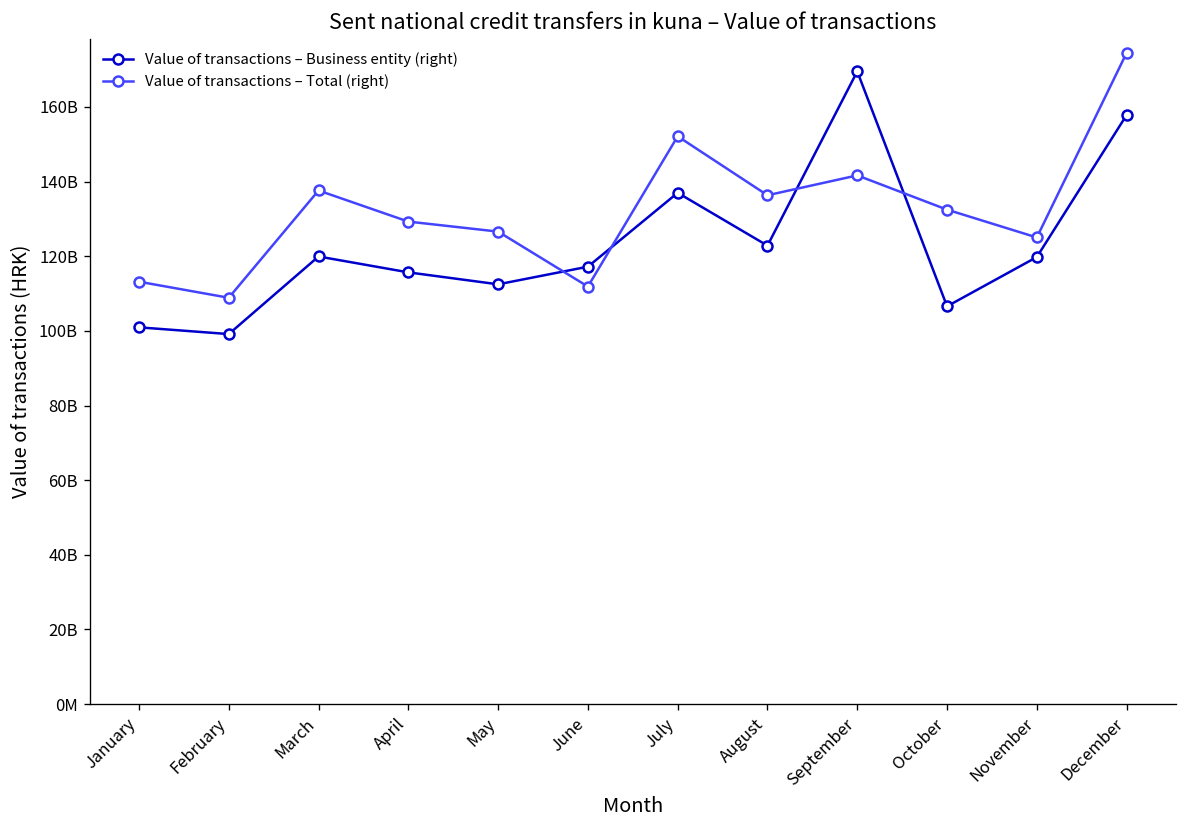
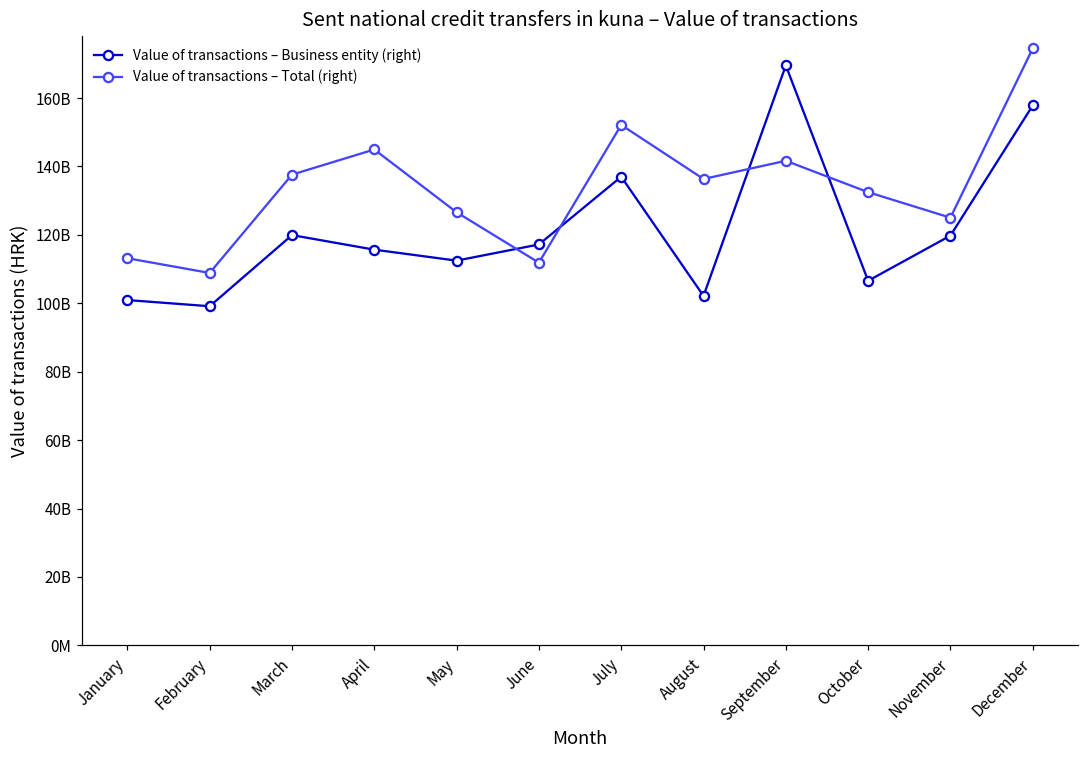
Value of transactions – Total (right), April: 129000000000 -> 145000000000
Value of transactions – Business entity (right), August: 123000000000 -> 102000000000
